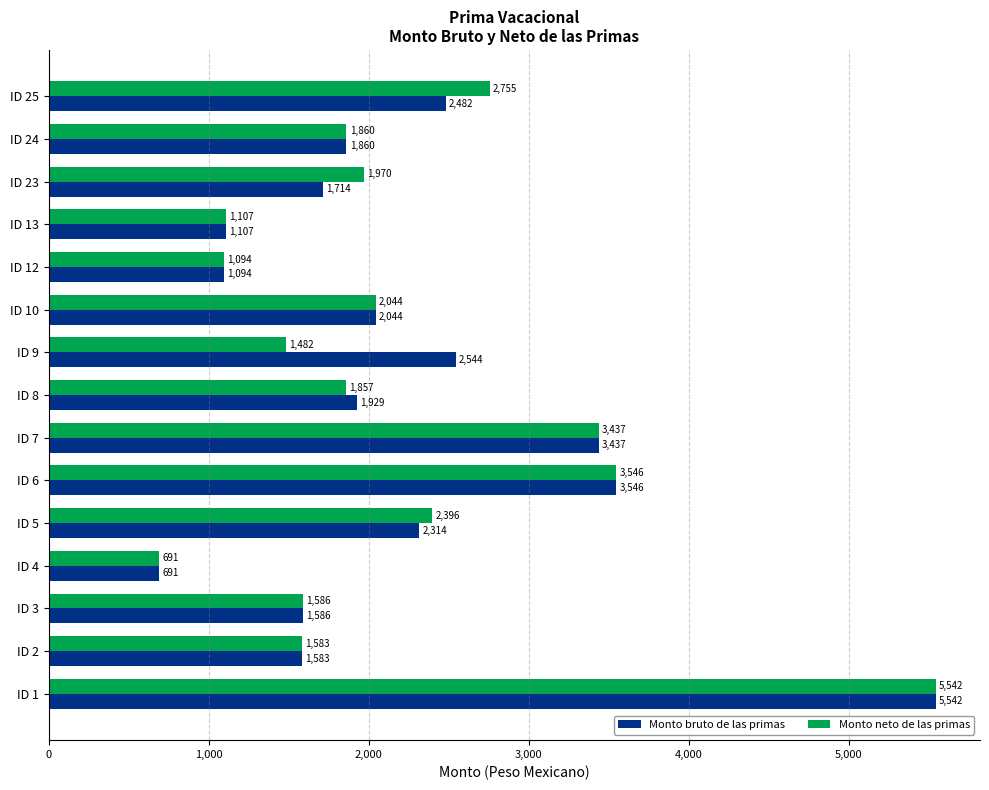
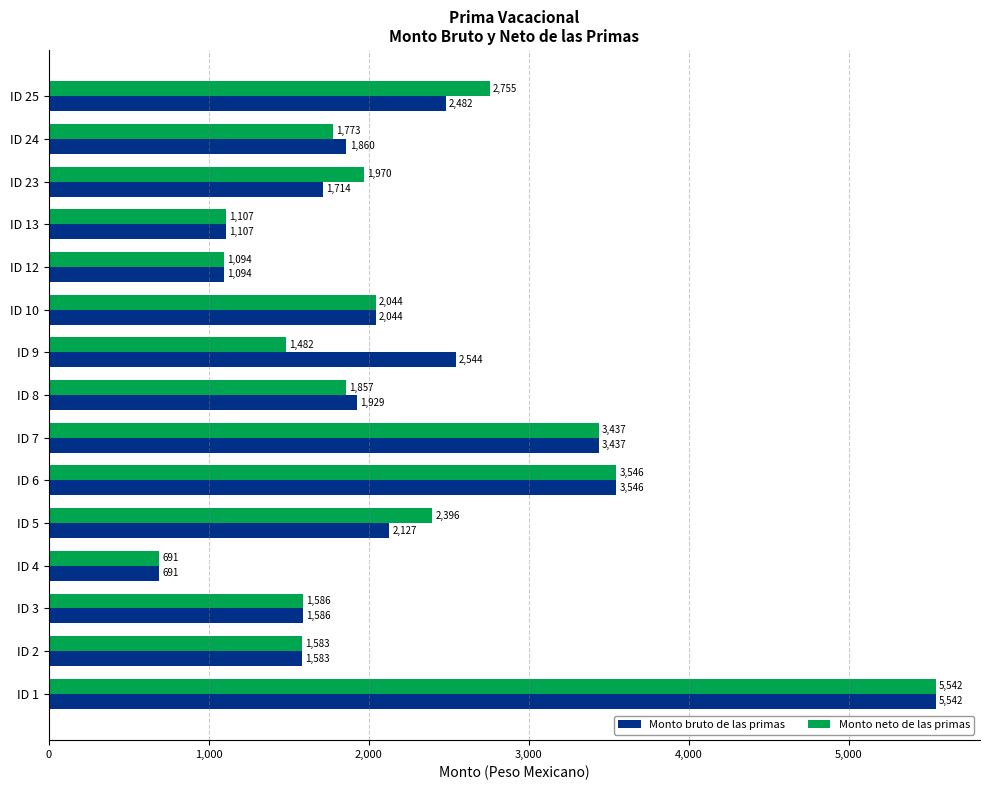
Monto neto de las primas, ID 24: 1,860 -> 1,773
Monto bruto de las primas, ID 5: 2,314 -> 2,127
